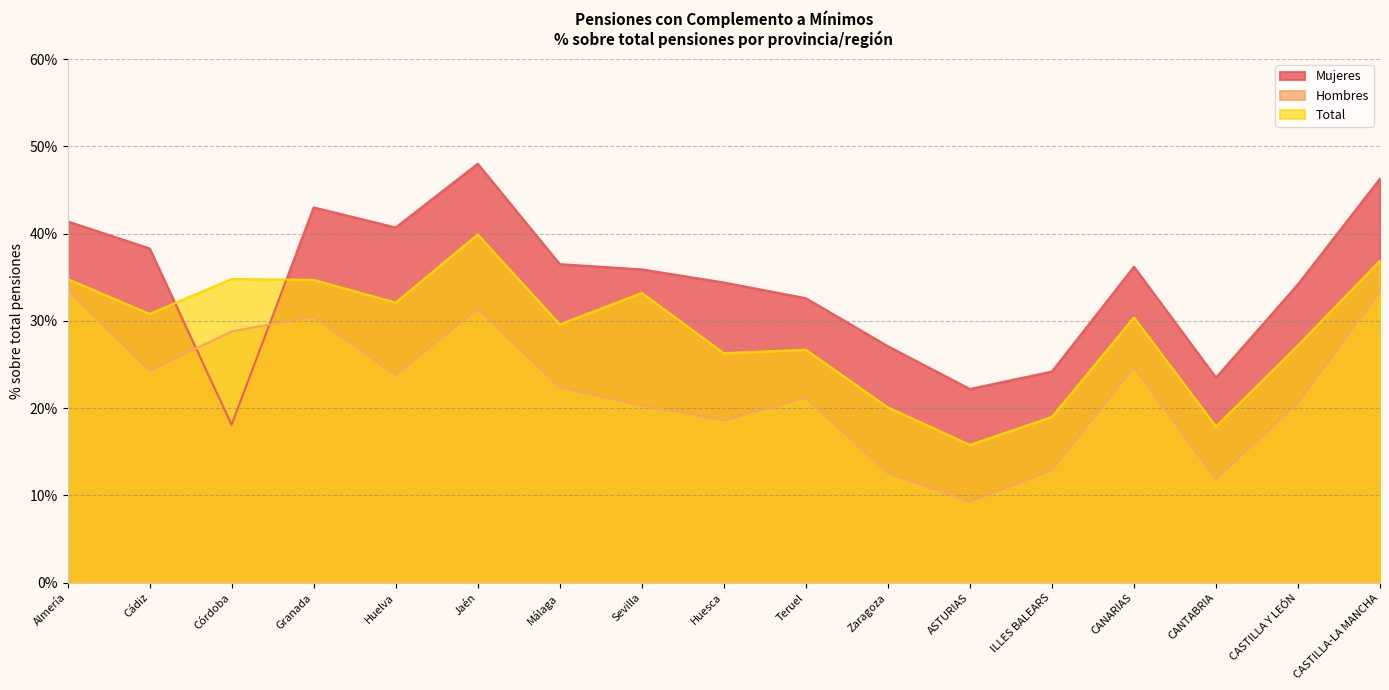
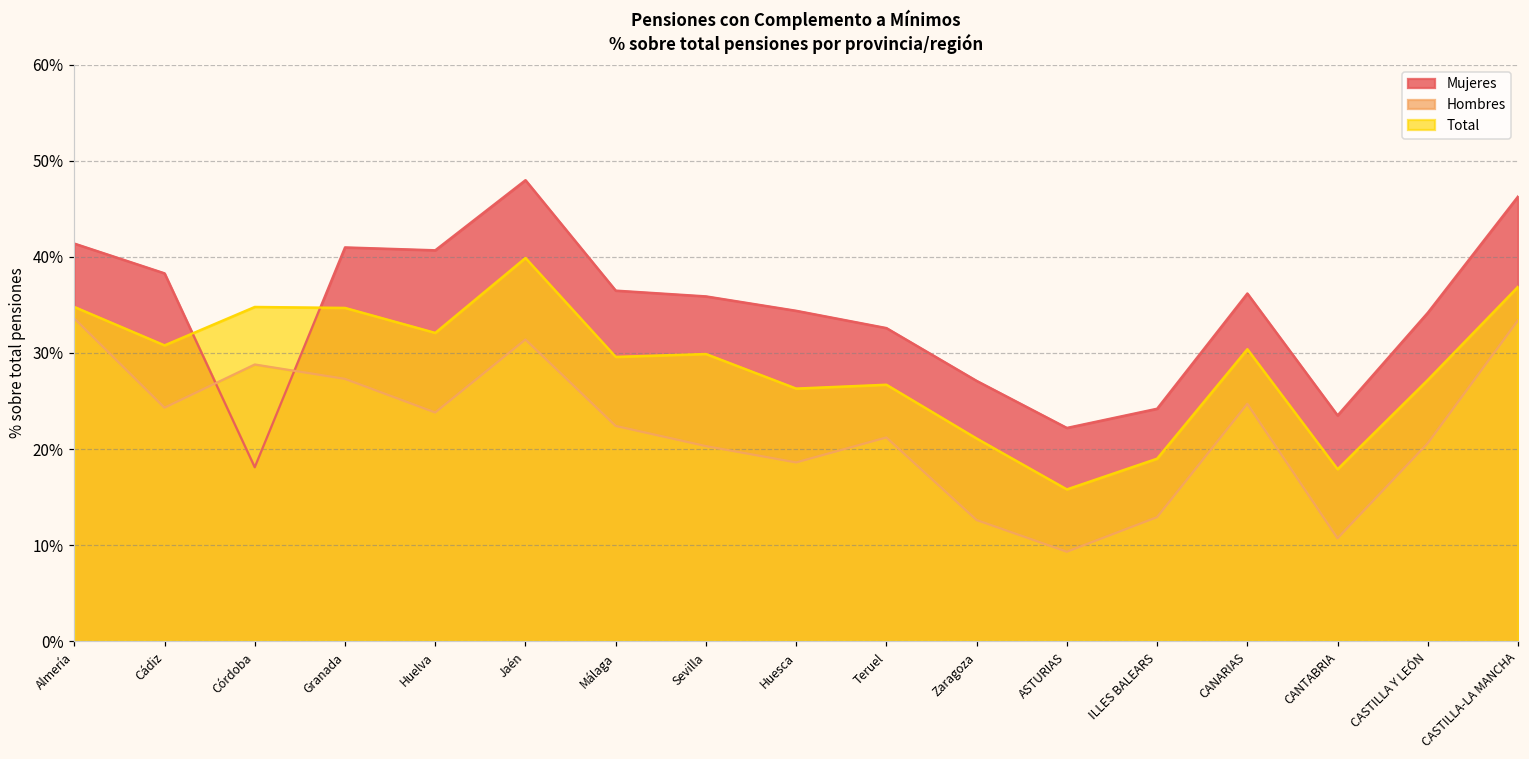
Mujeres, Granada: 43% -> 41%
Hombres, Granada: 31% -> 27%
Total, Sevilla: 33% -> 30%
Total, Zaragoza: 20% -> 21%
Hombres, CANTABRIA: 12% -> 11%
